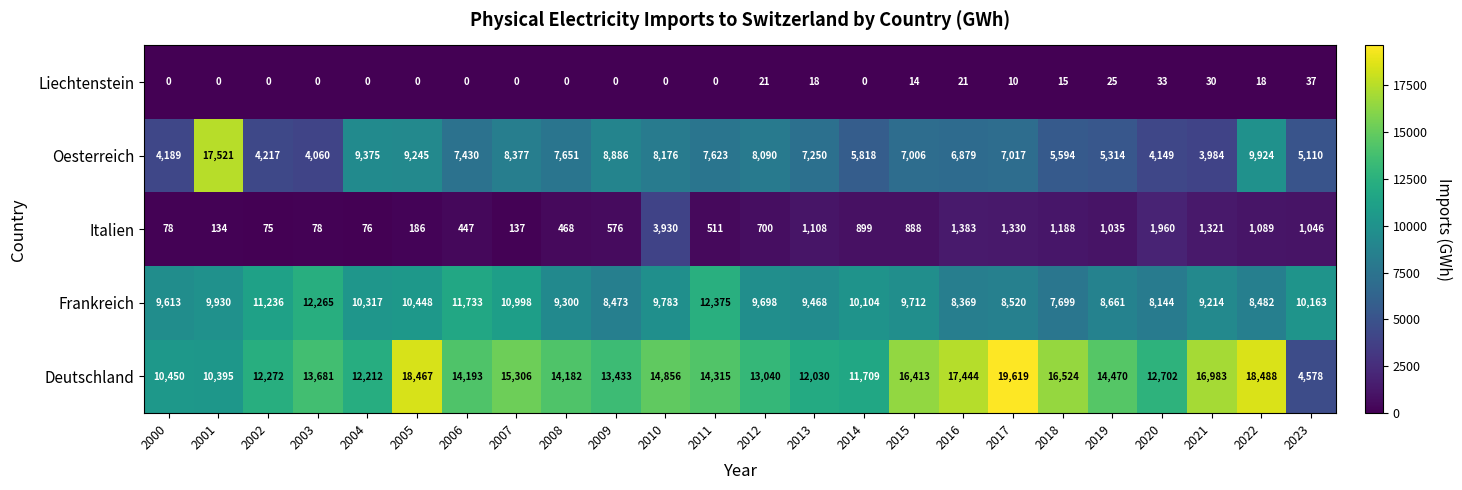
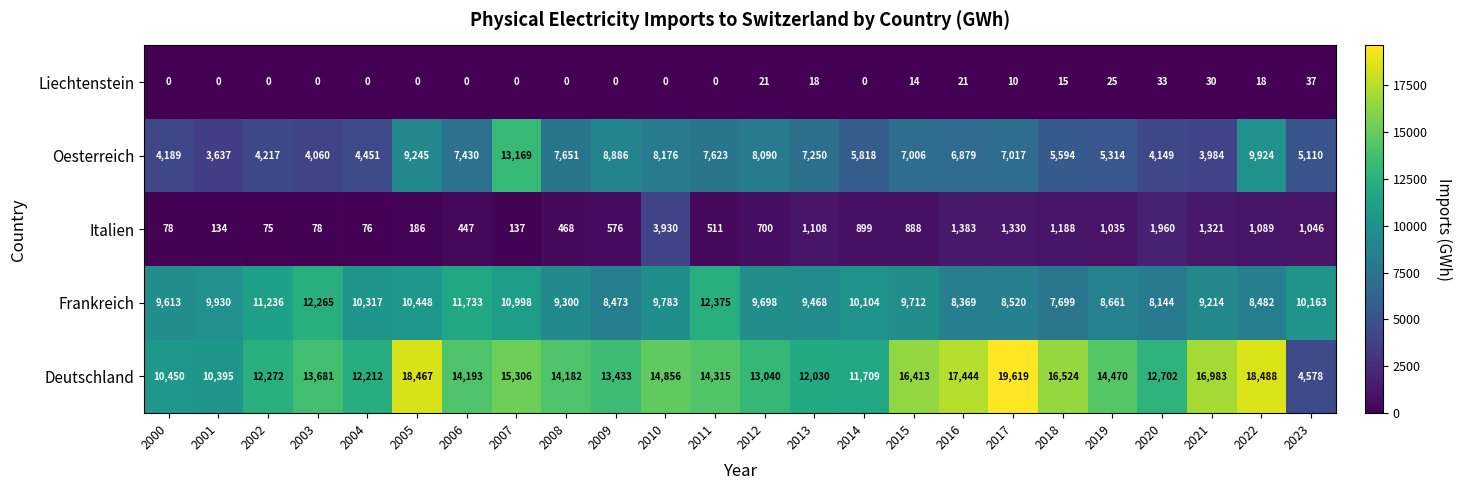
Oesterreich, 2001: 17,521 -> 3,637
Oesterreich, 2004: 9,375 -> 4,451
Oesterreich, 2007: 8,377 -> 13,169
